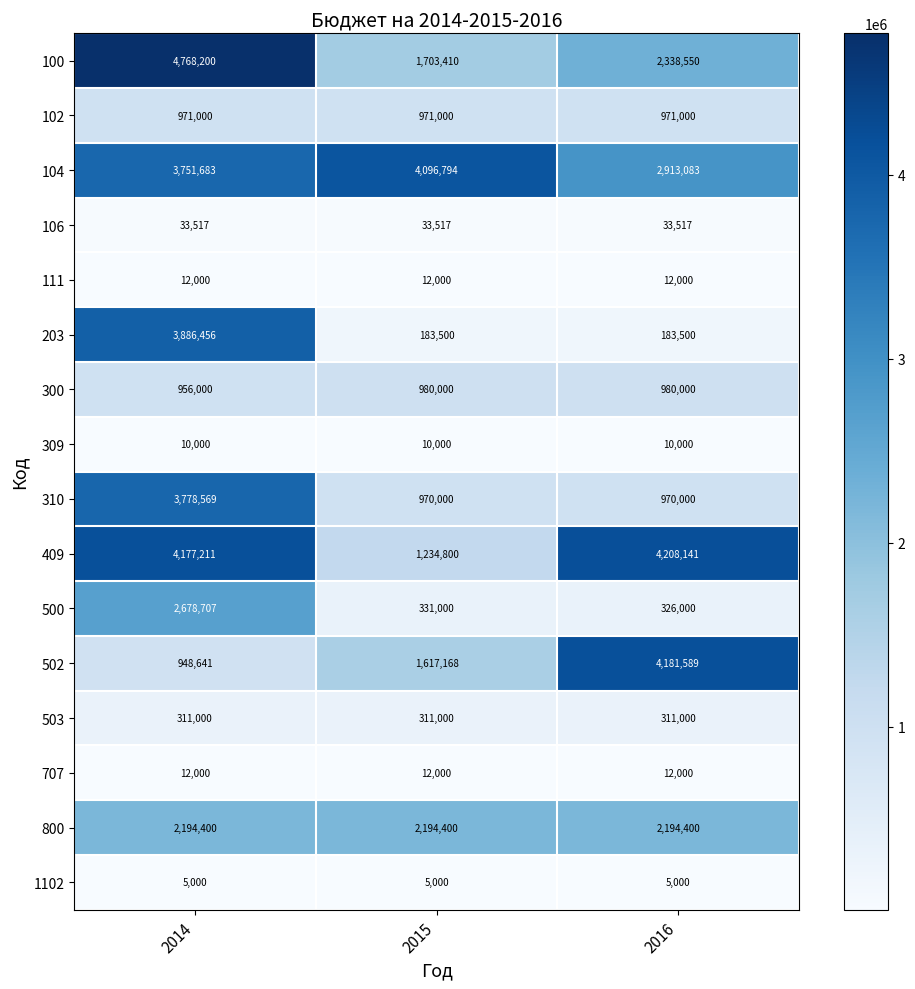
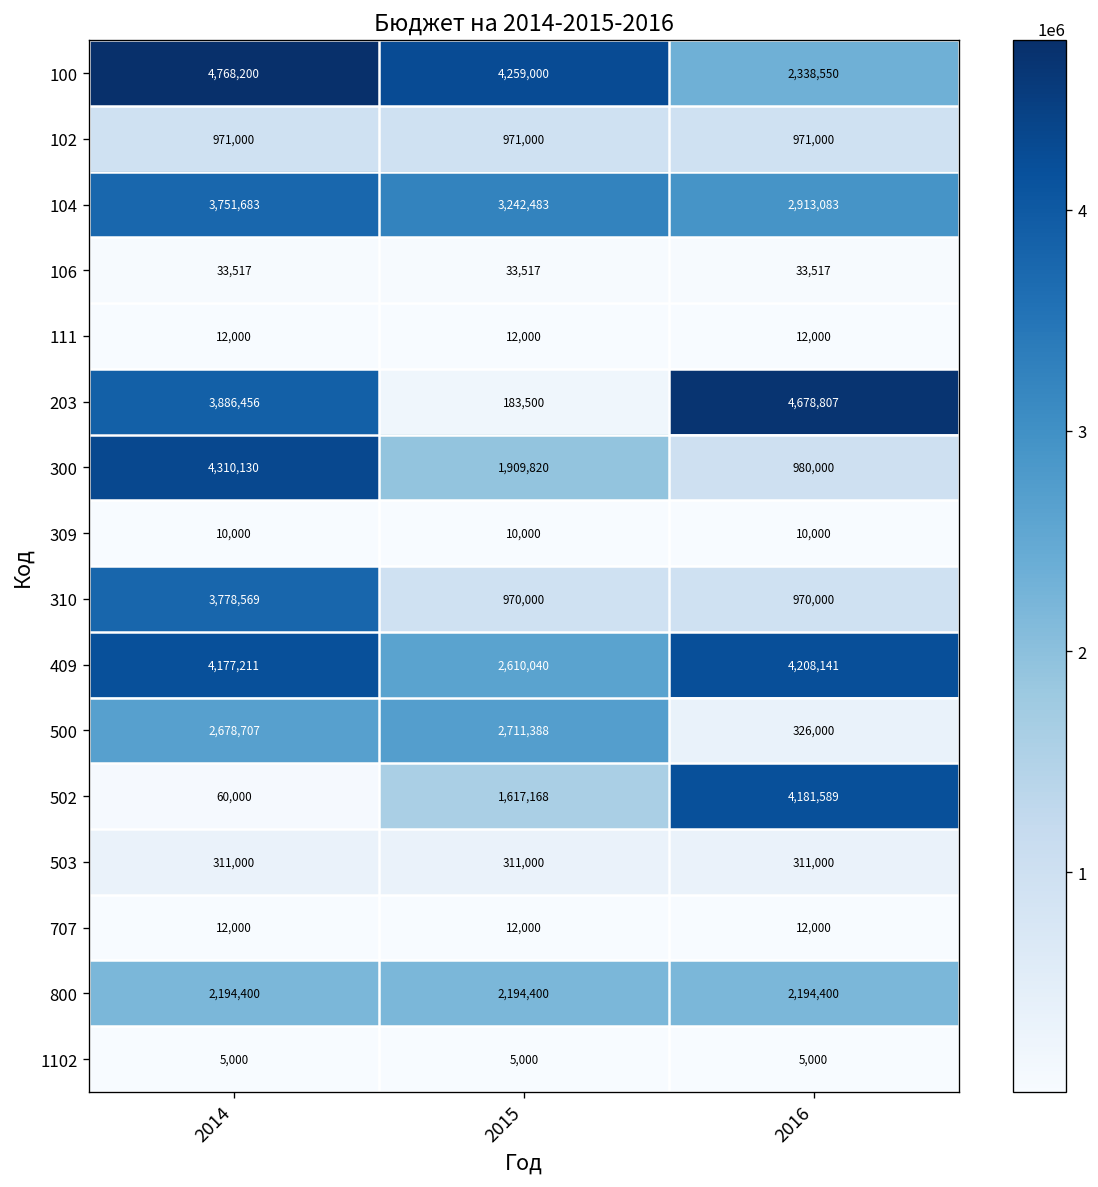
100, 2015: 1,703,410 -> 4,259,000
104, 2015: 4,096,794 -> 3,242,483
203, 2016: 183,500 -> 4,678,807
300, 2014: 956,000 -> 4,310,130
300, 2015: 980,000 -> 1,909,820
409, 2015: 1,234,800 -> 2,610,040
500, 2015: 331,000 -> 2,711,388
502, 2014: 948,641 -> 60,000
